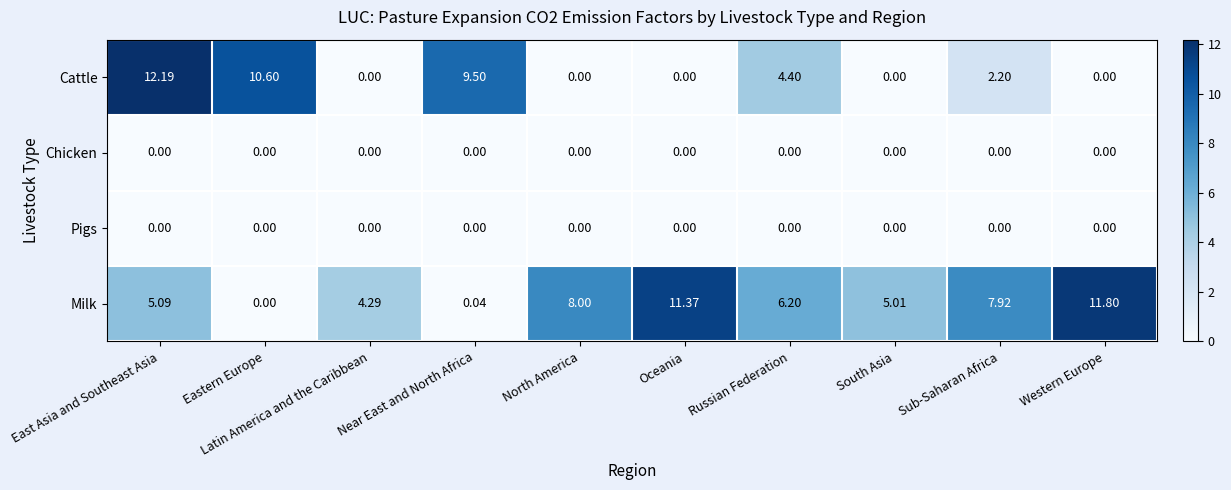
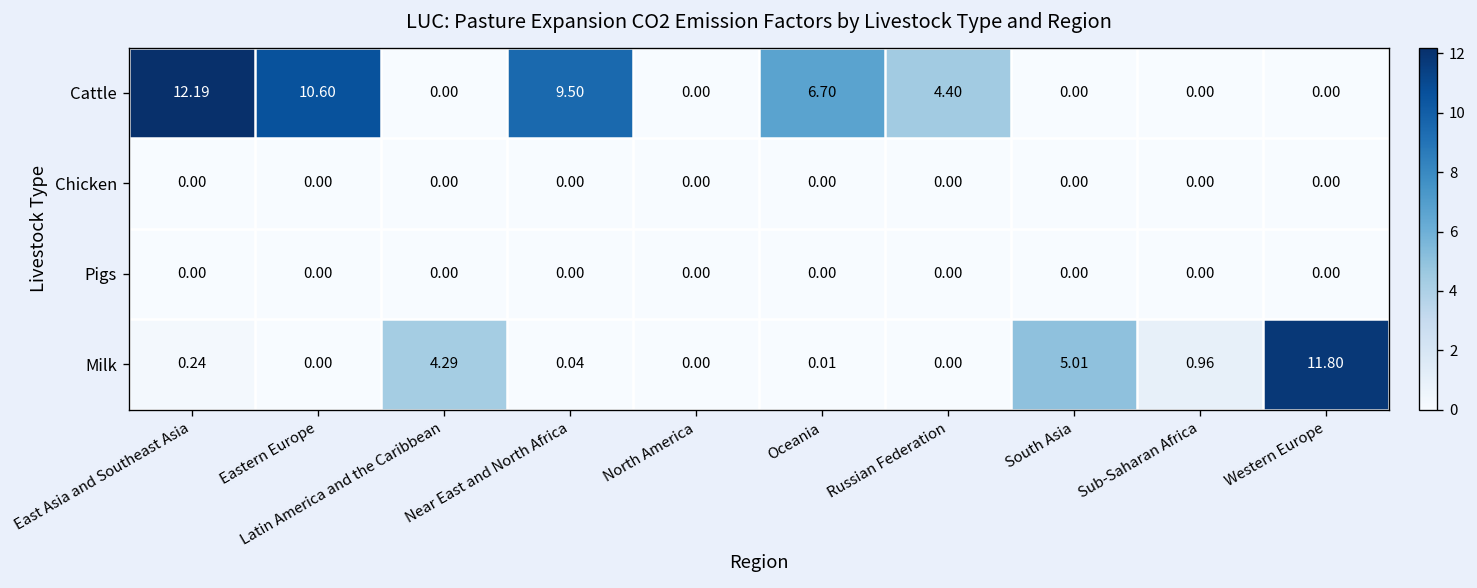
Cattle, Oceania: 0.00 -> 6.70
Cattle, Sub-Saharan Africa: 2.20 -> 0.00
Milk, East Asia and Southeast Asia: 5.09 -> 0.24
Milk, North America: 8.00 -> 0.00
Milk, Oceania: 11.37 -> 0.01
Milk, Russian Federation: 6.20 -> 0.00
Milk, Sub-Saharan Africa: 7.92 -> 0.96
